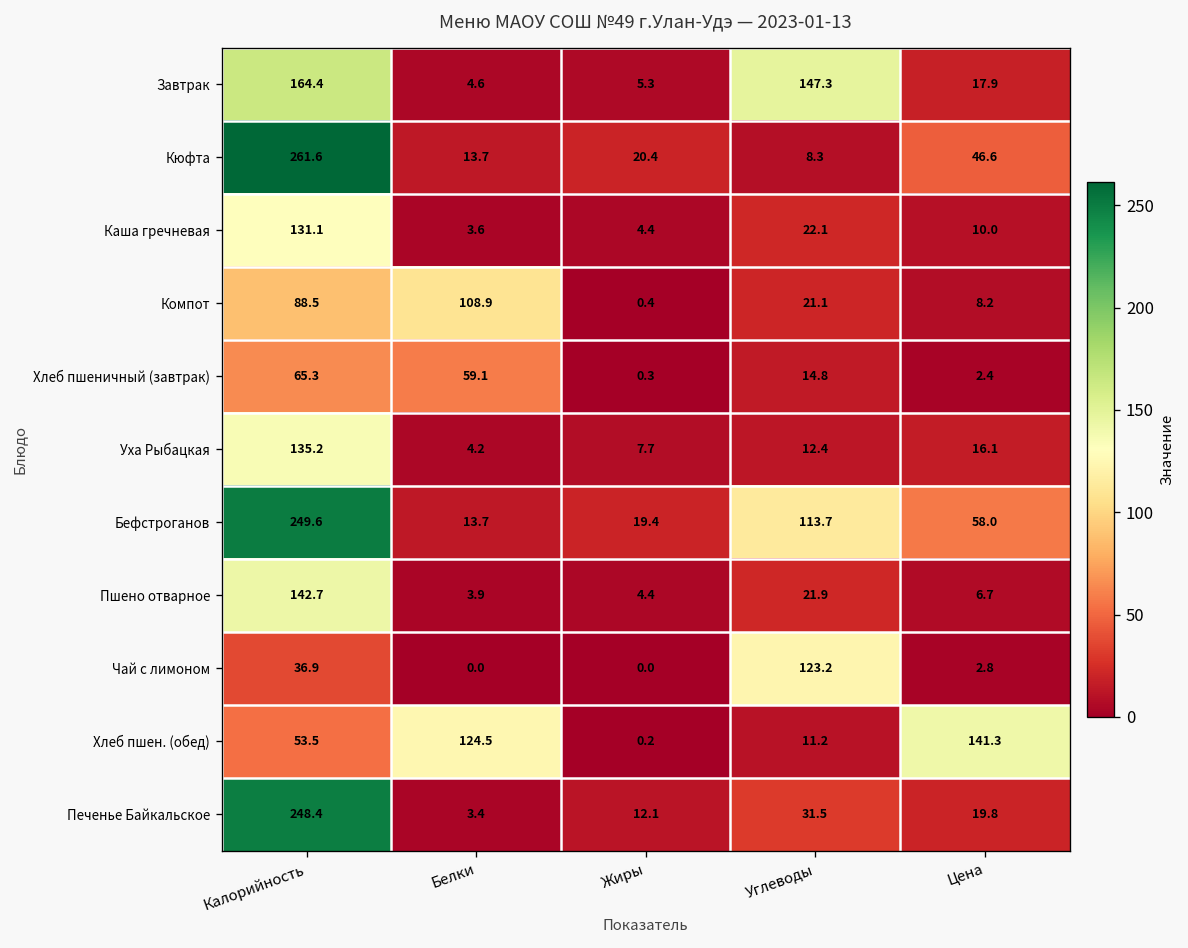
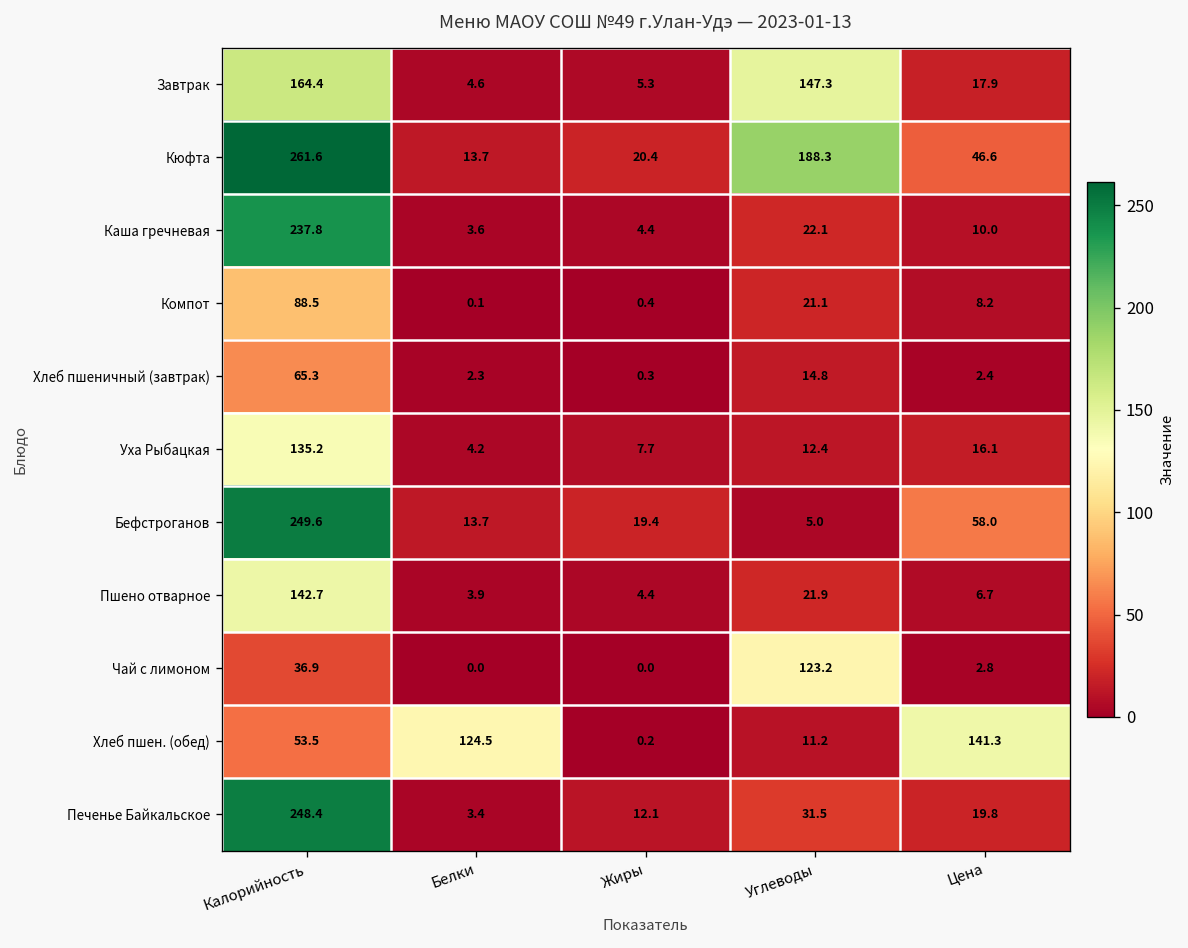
Кюфта, Углеводы: 8.3 -> 188.3
Каша гречневая, Калорийность: 131.1 -> 237.8
Компот, Белки: 108.9 -> 0.1
Хлеб пшеничный (завтрак), Белки: 59.1 -> 2.3
Бефстроганов, Углеводы: 113.7 -> 5.0
